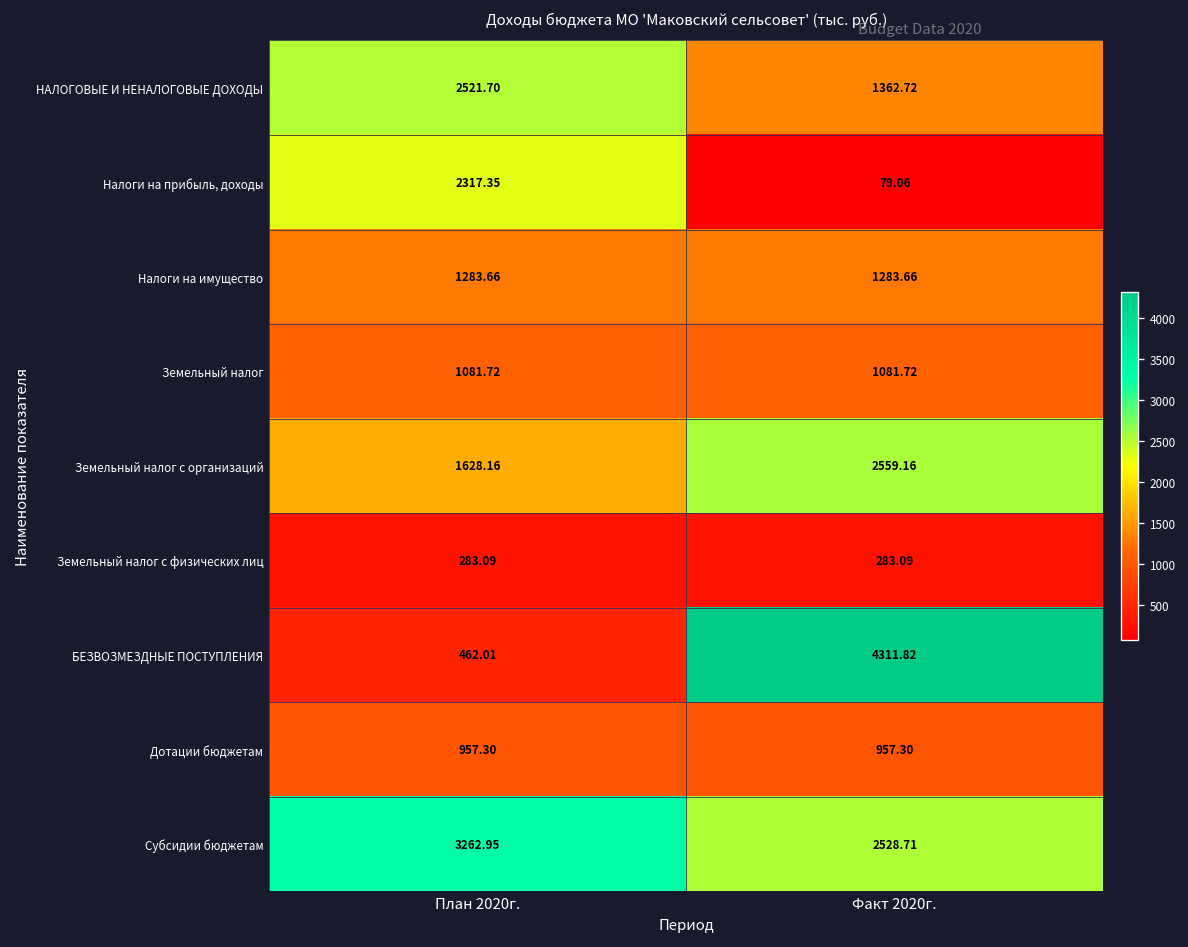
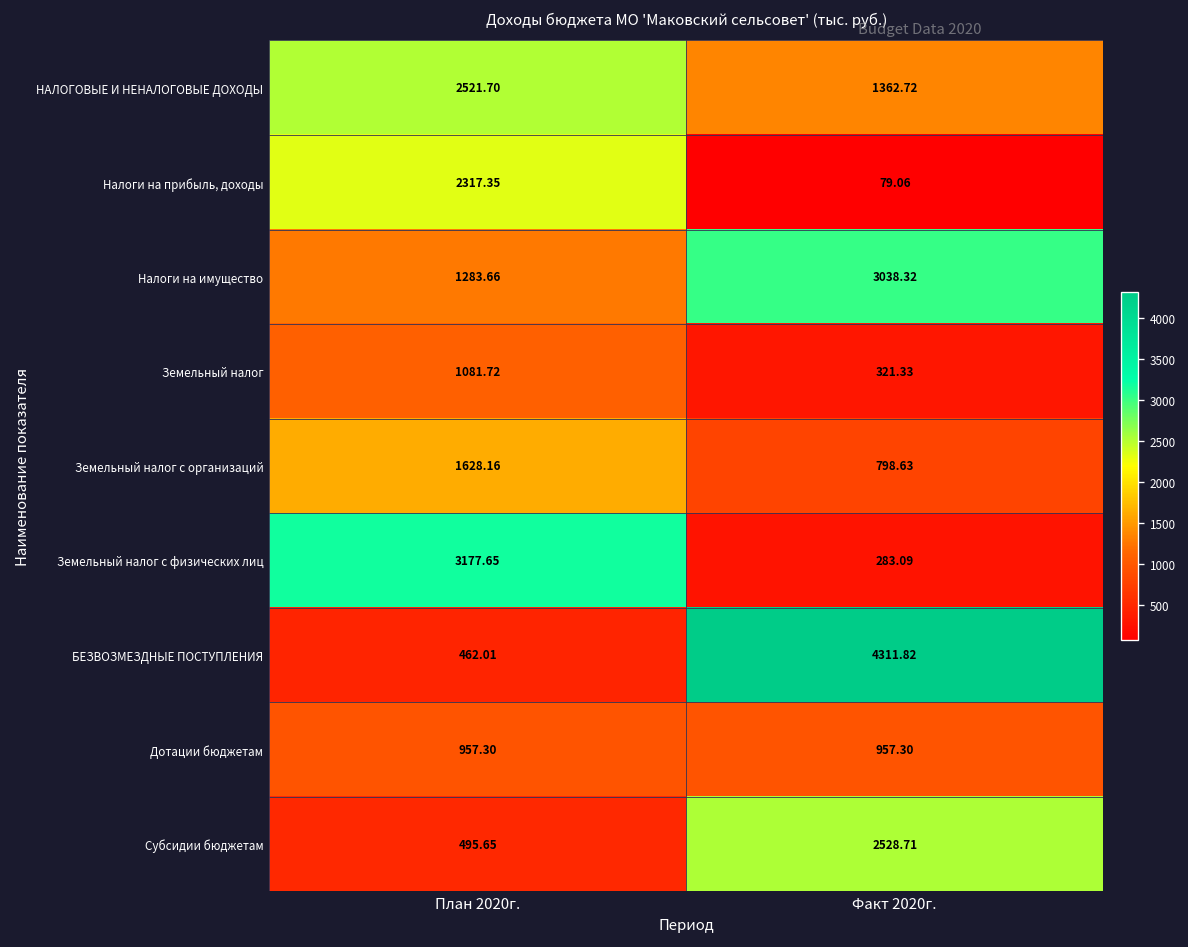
Налоги на имущество, Факт 2020г.: 1283.66 -> 3038.32
Земельный налог, Факт 2020г.: 1081.72 -> 321.33
Земельный налог с организаций, Факт 2020г.: 2559.16 -> 798.63
Земельный налог с физических лиц, План 2020г.: 283.09 -> 3177.65
Субсидии бюджетам, План 2020г.: 3262.95 -> 495.65
